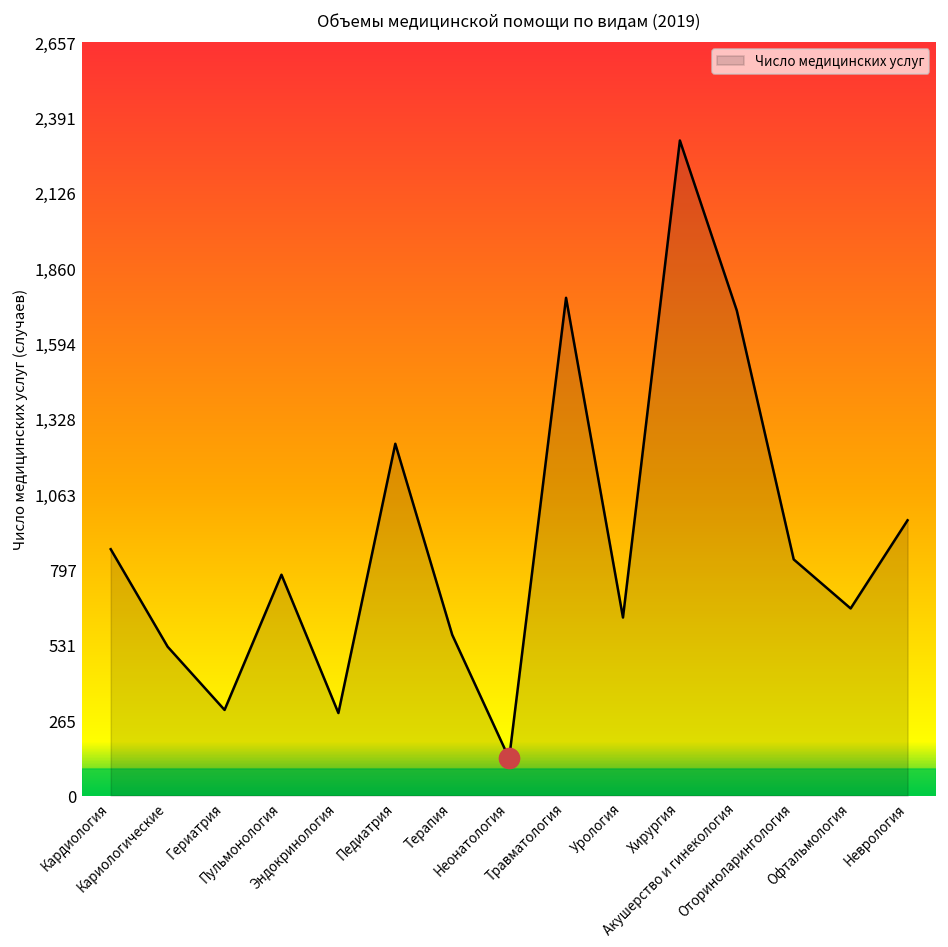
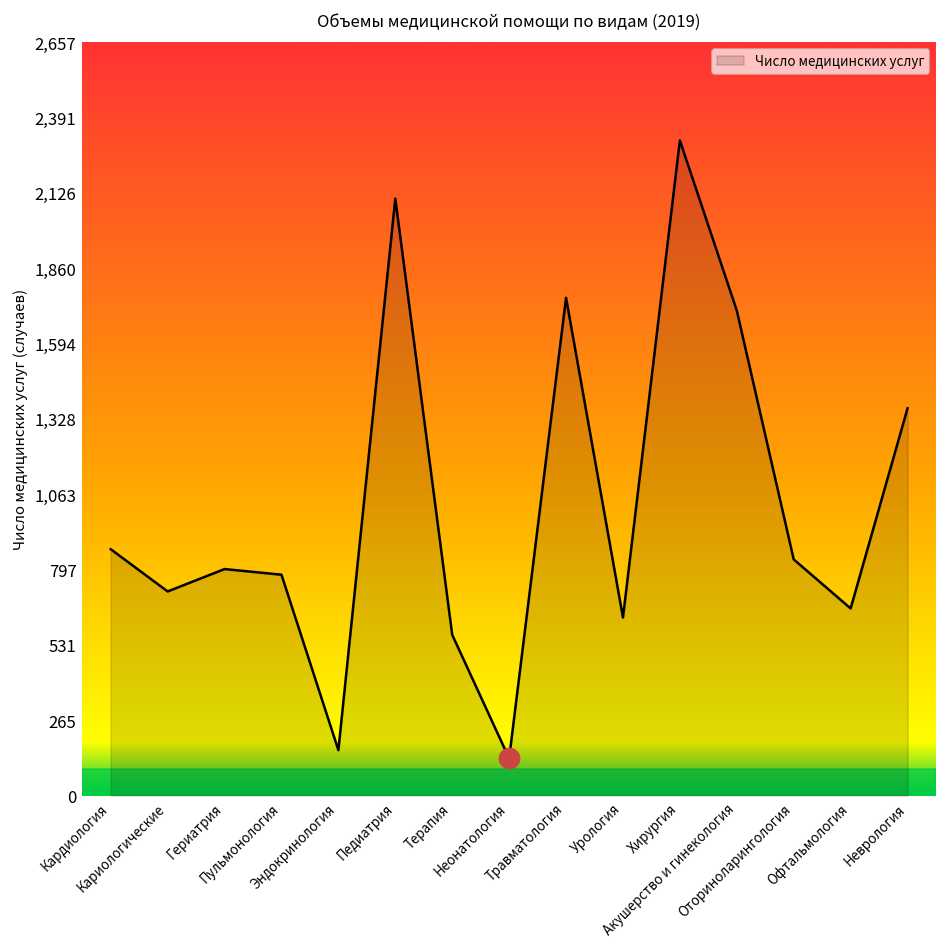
Число медицинских услуг, Кариологические: 530 -> 720
Число медицинских услуг, Гериатрия: 300 -> 800
Число медицинских услуг, Эндокринология: 290 -> 160
Число медицинских услуг, Педиатрия: 1,240 -> 2,110
Число медицинских услуг, Неврология: 970 -> 1,370
